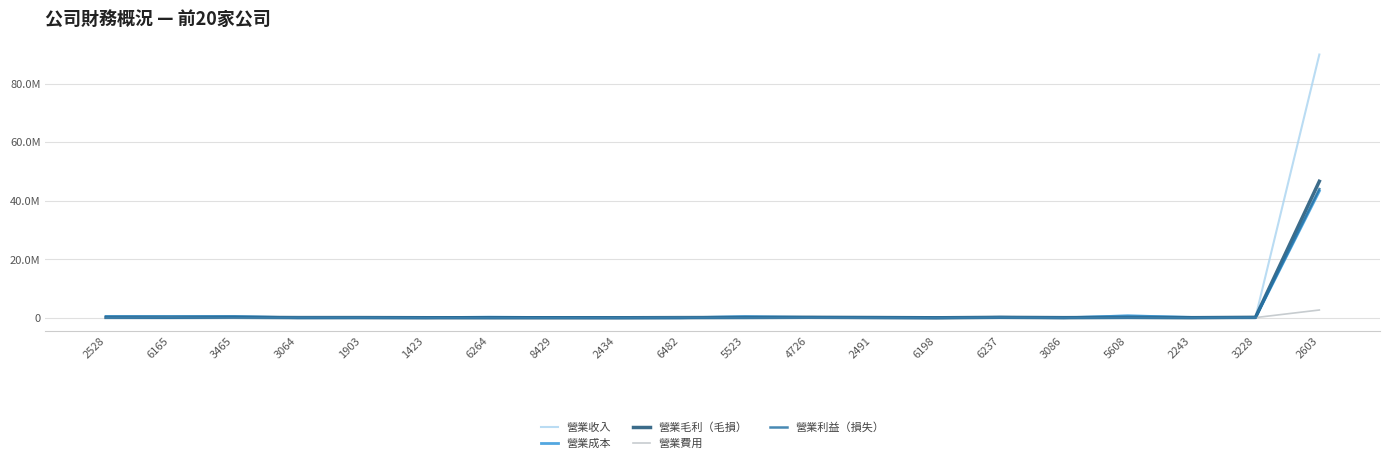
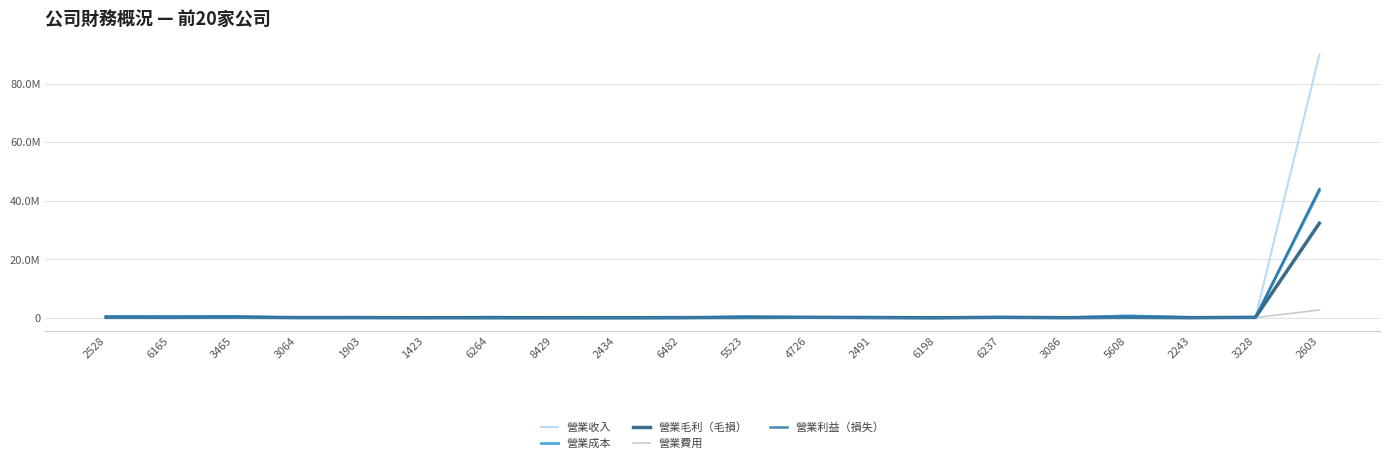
營業毛利（毛損）, 2603: 47000000 -> 32000000
